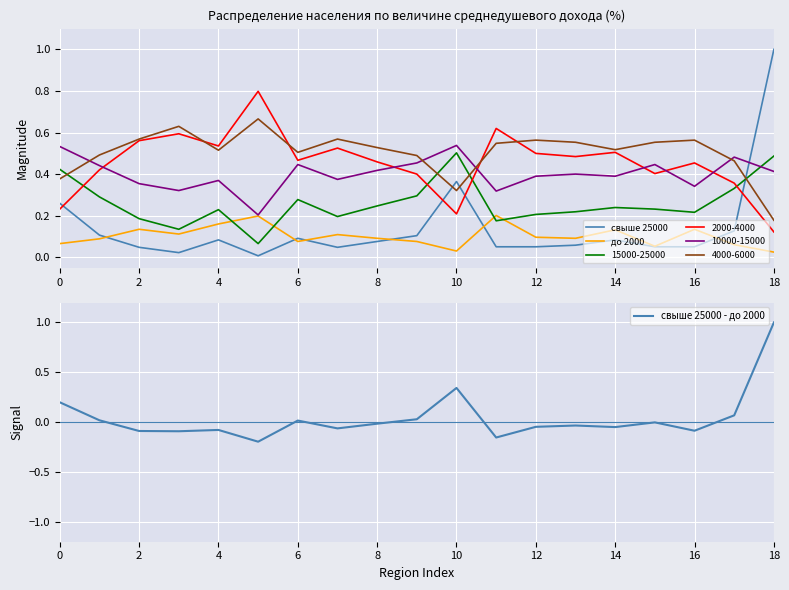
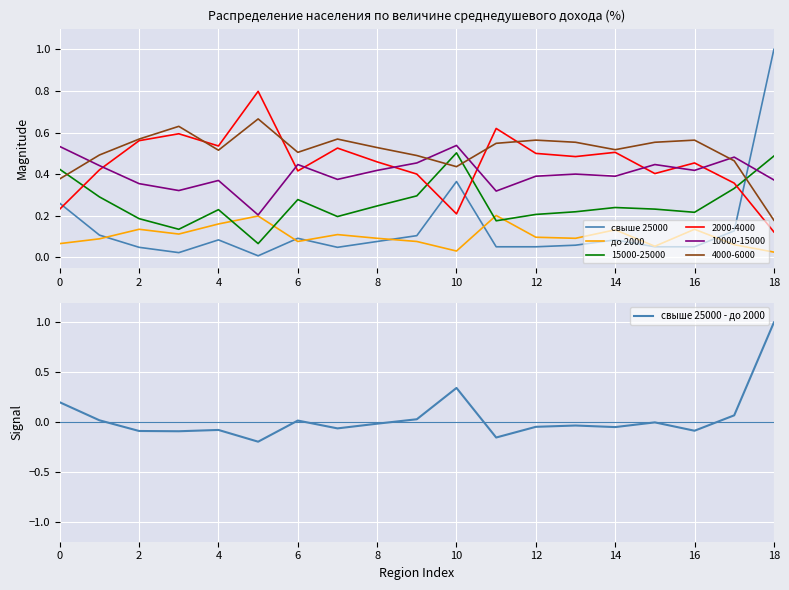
Распределение населения по величине среднедушевого дохода (%), 2000-4000, 6: 0.47 -> 0.42
Распределение населения по величине среднедушевого дохода (%), 4000-6000, 10: 0.32 -> 0.44
Распределение населения по величине среднедушевого дохода (%), 10000-15000, 16: 0.34 -> 0.42
Распределение населения по величине среднедушевого дохода (%), 10000-15000, 18: 0.41 -> 0.37
